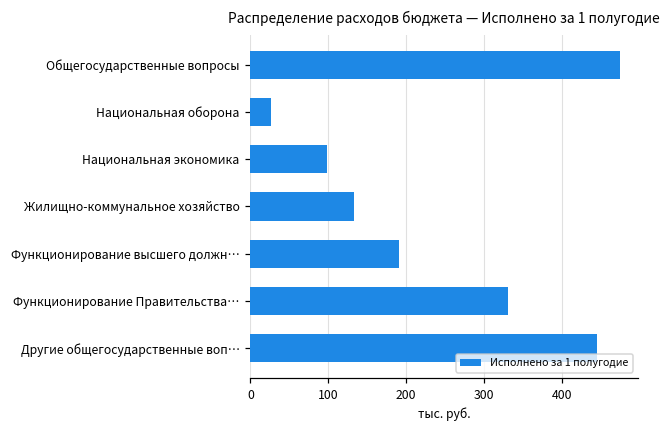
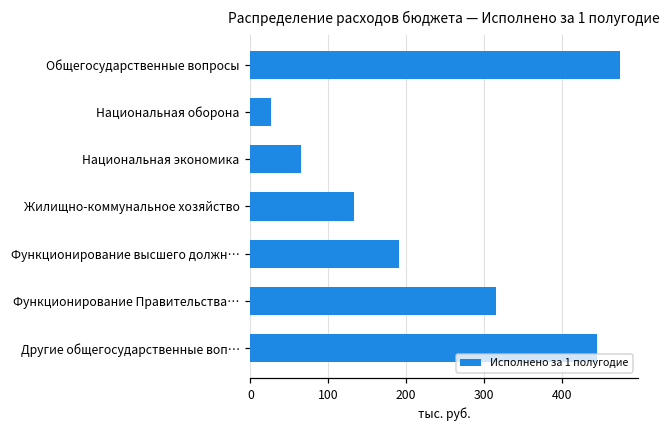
Национальная экономика: 100 -> 60
Функционирование Правительства…: 330 -> 310
